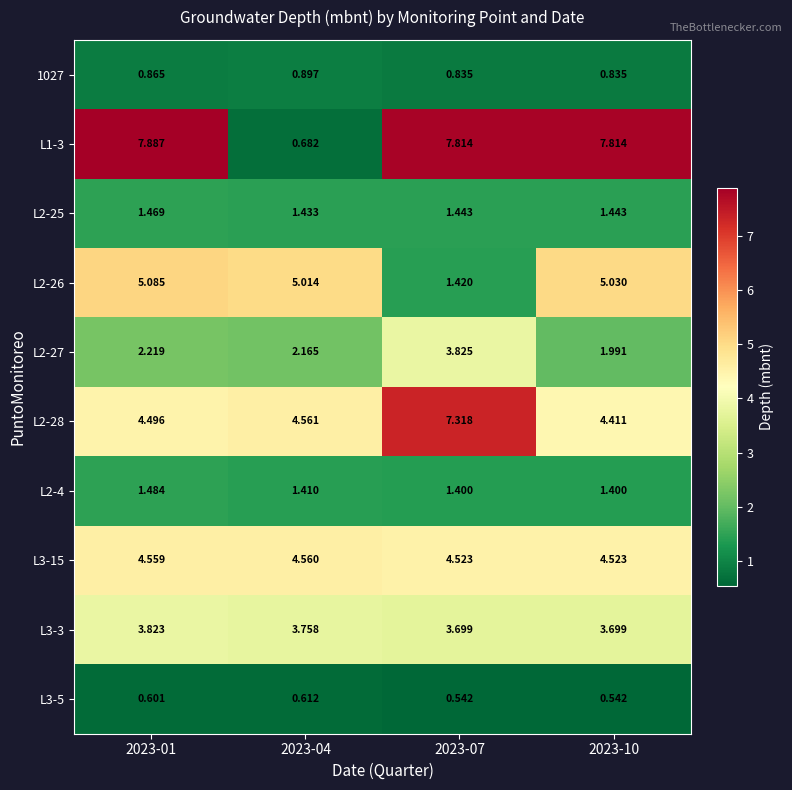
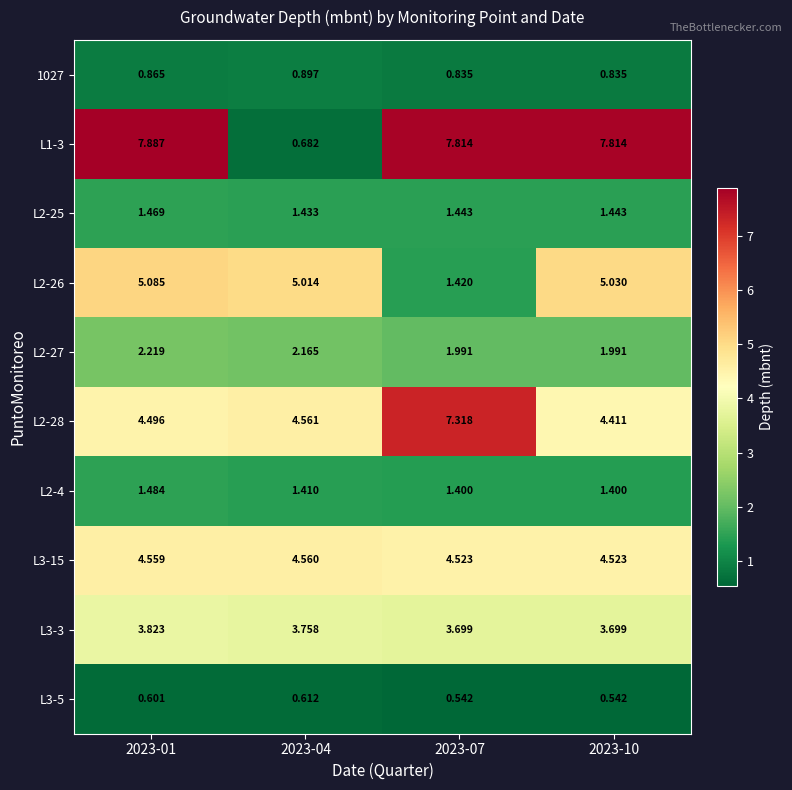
L2-27, 2023-07: 3.825 -> 1.991
